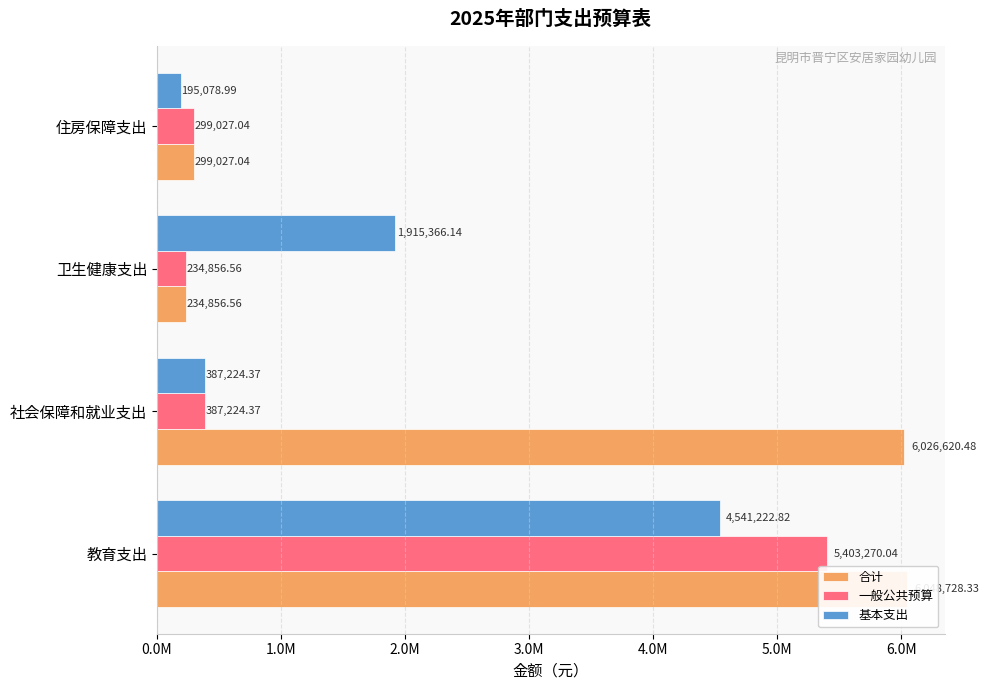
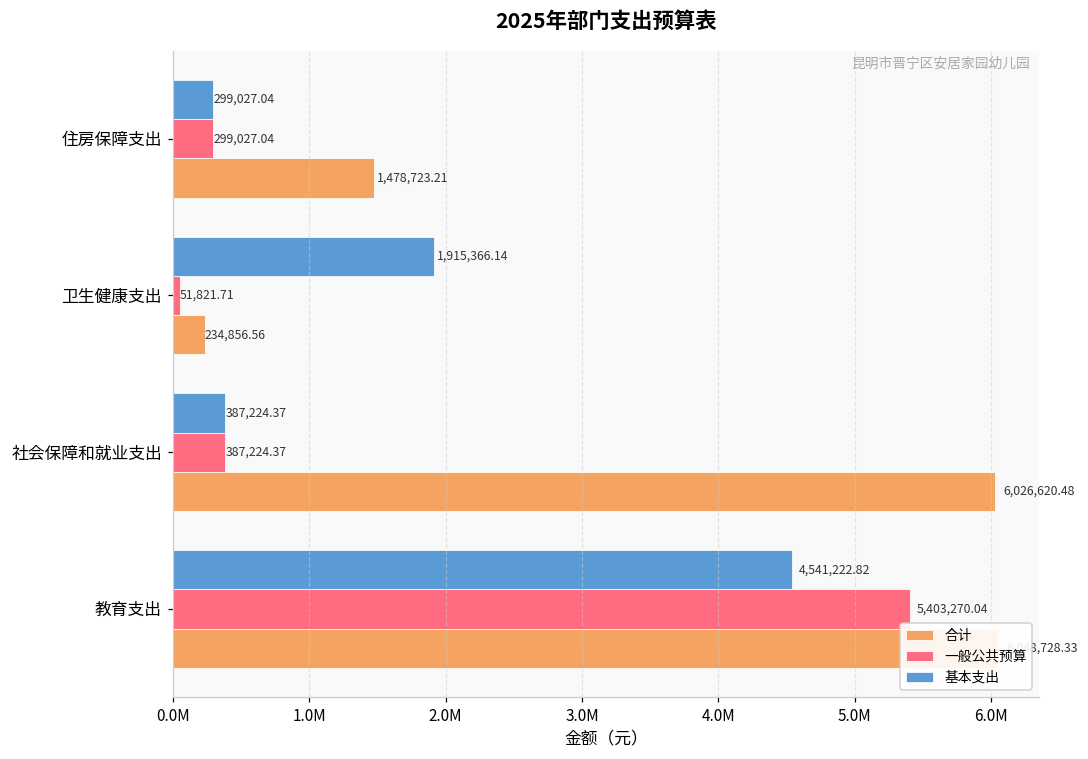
基本支出, 住房保障支出: 195,078.99 -> 299,027.04
合计, 住房保障支出: 299,027.04 -> 1,478,723.21
一般公共预算, 卫生健康支出: 234,856.56 -> 51,821.71
